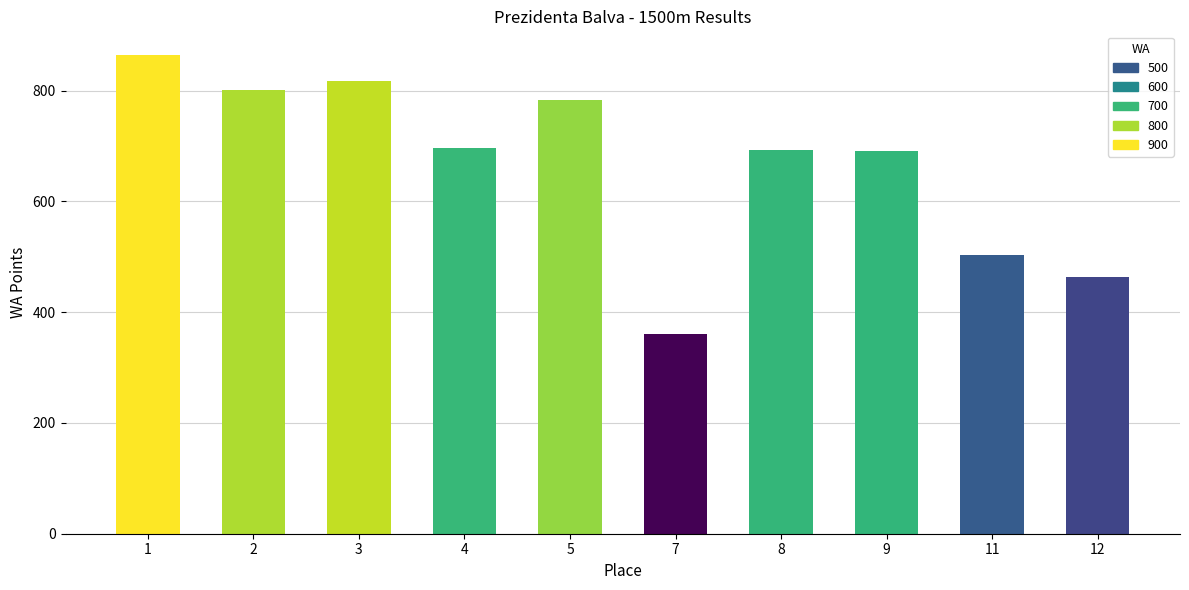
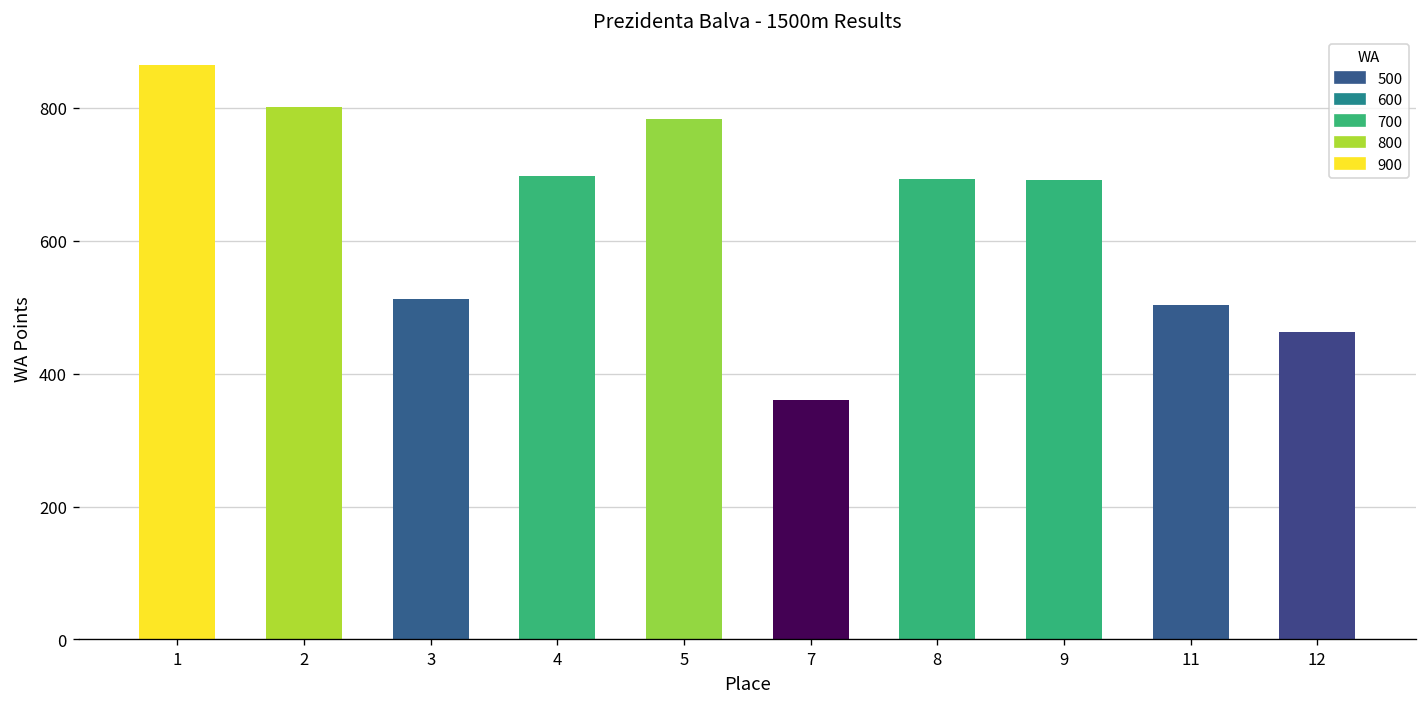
3: 820 -> 510
